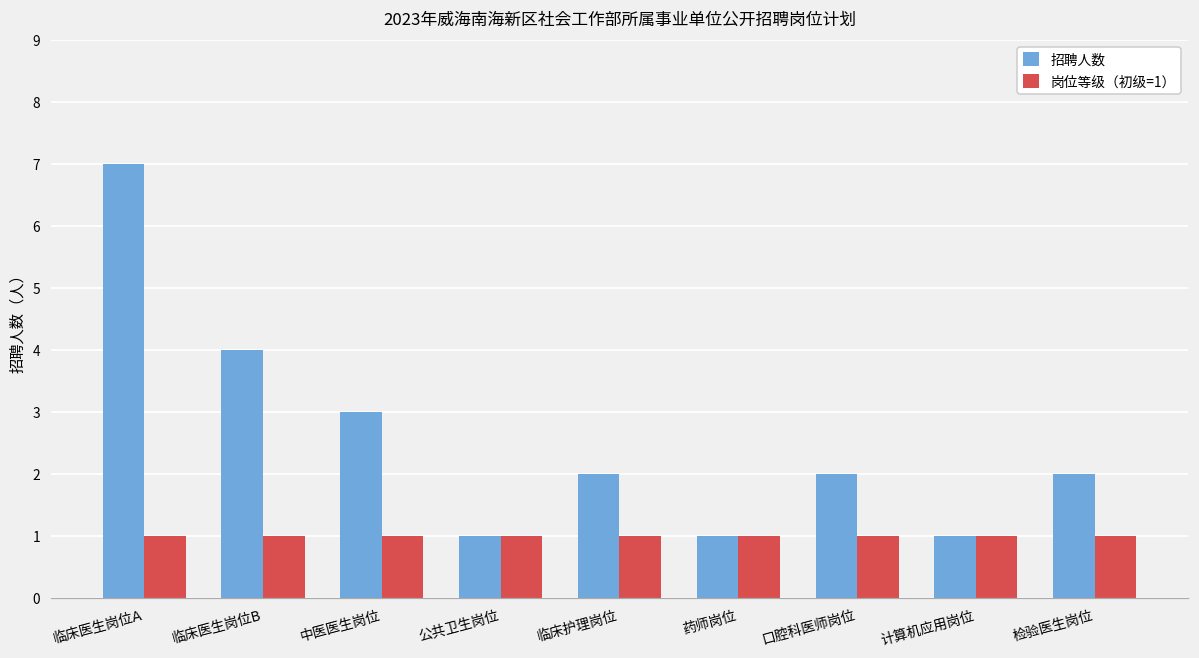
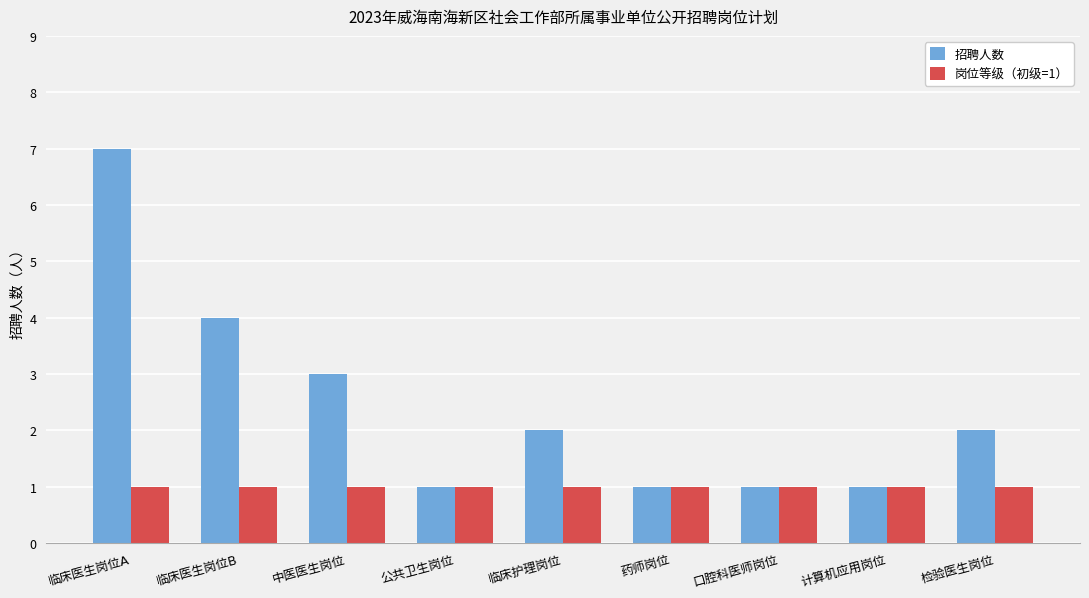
招聘人数, 口腔科医师岗位: 2 -> 1
